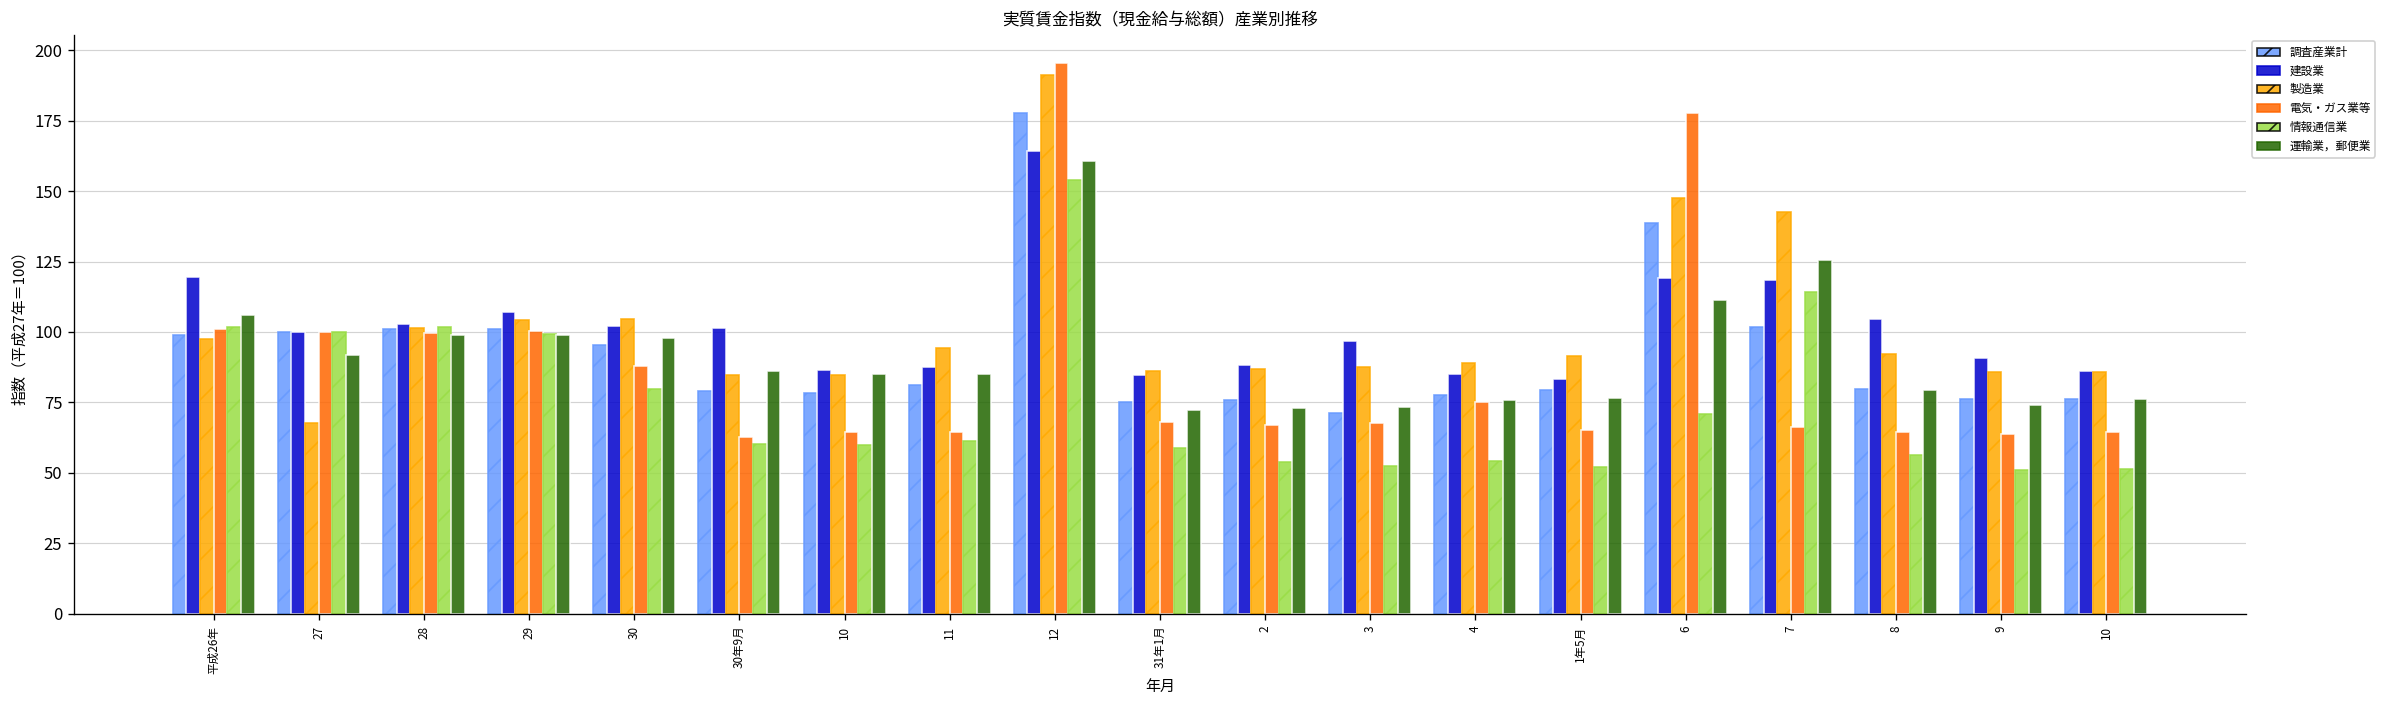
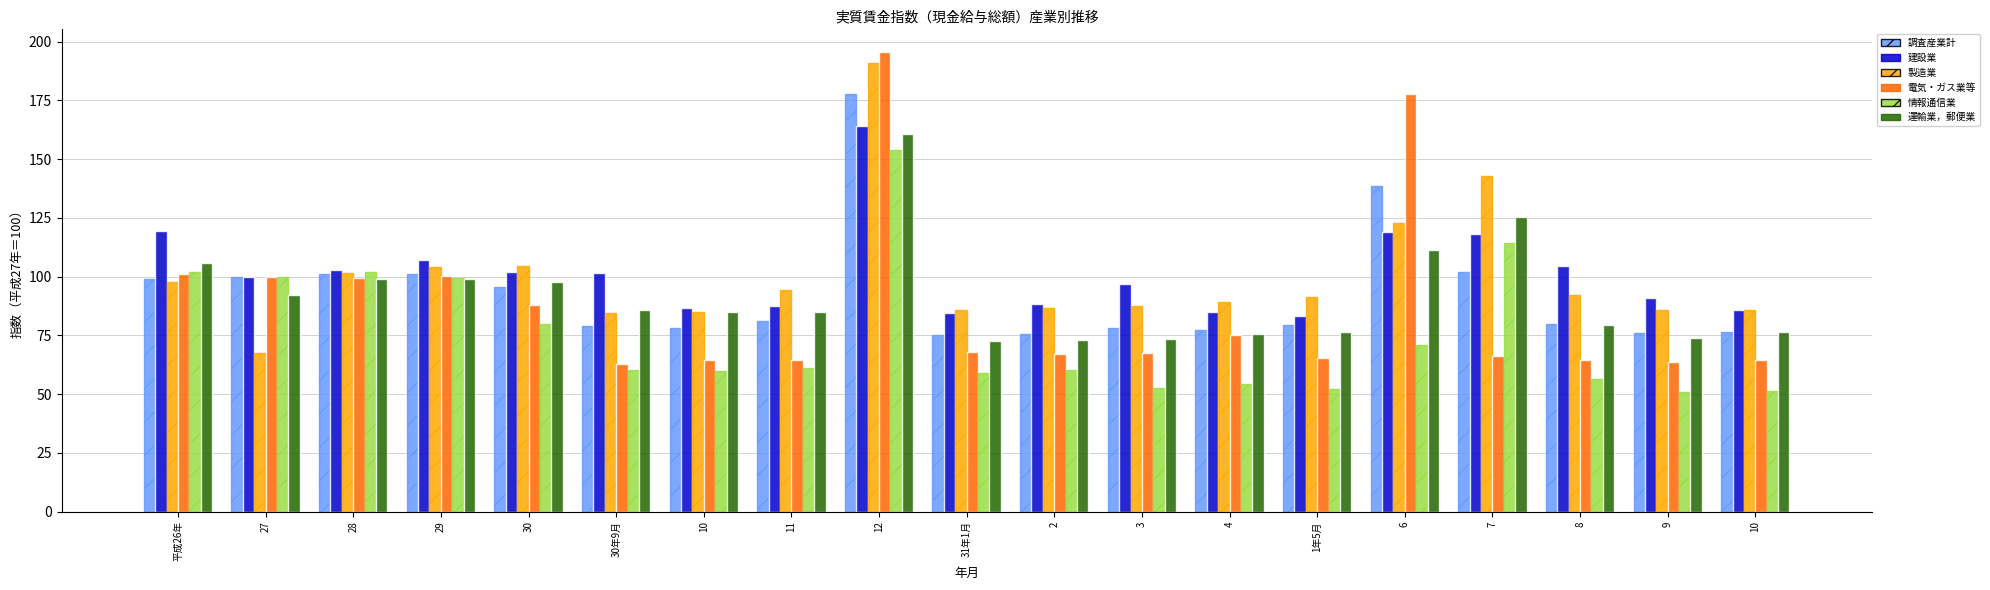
情報通信業, 2: 54 -> 60
調査産業計, 3: 71 -> 78
製造業, 6: 147 -> 123
